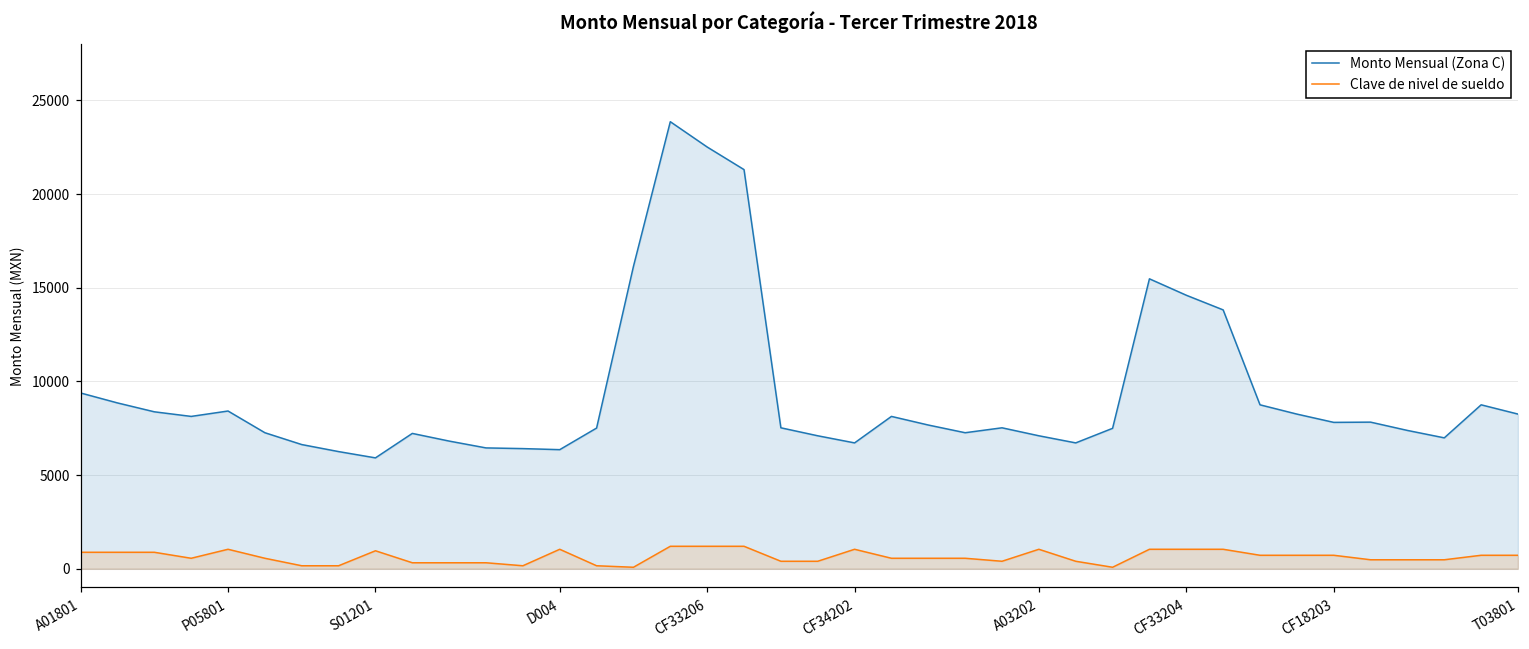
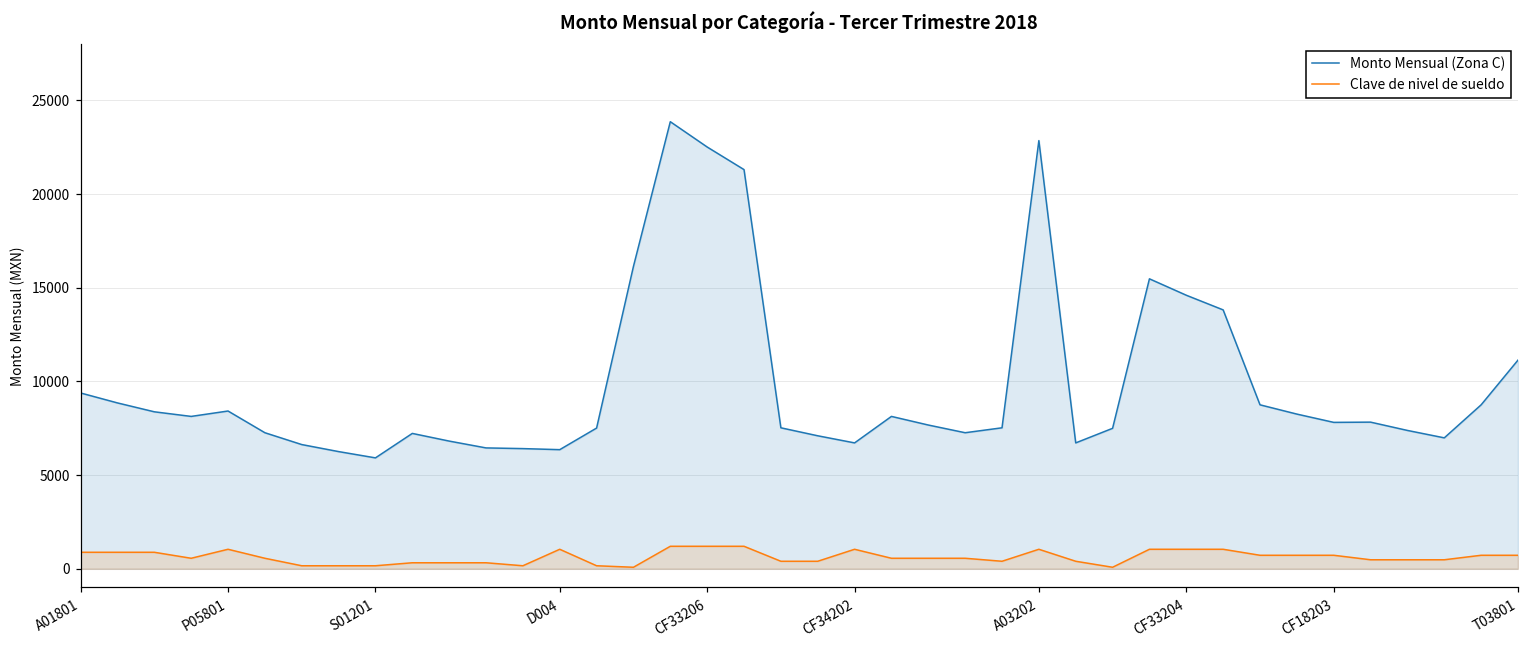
Clave de nivel de sueldo, S01201: 1000 -> 200
Monto Mensual (Zona C), A03202: 7100 -> 22900
Monto Mensual (Zona C), T03801: 8300 -> 11100
